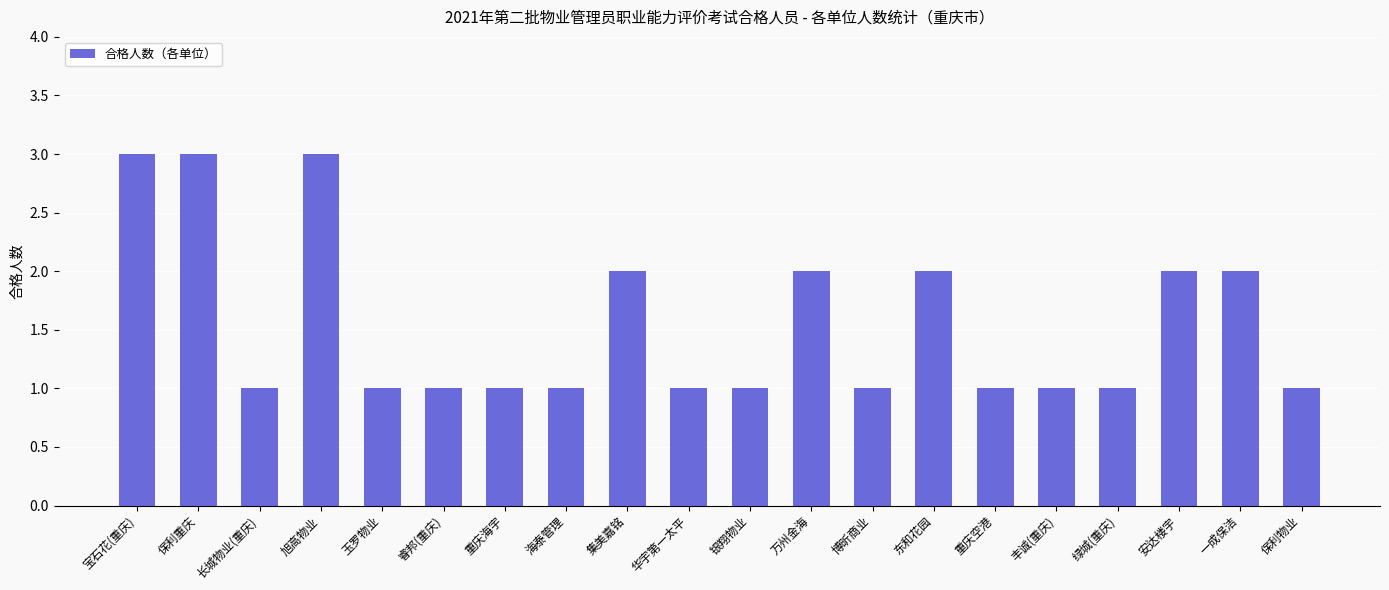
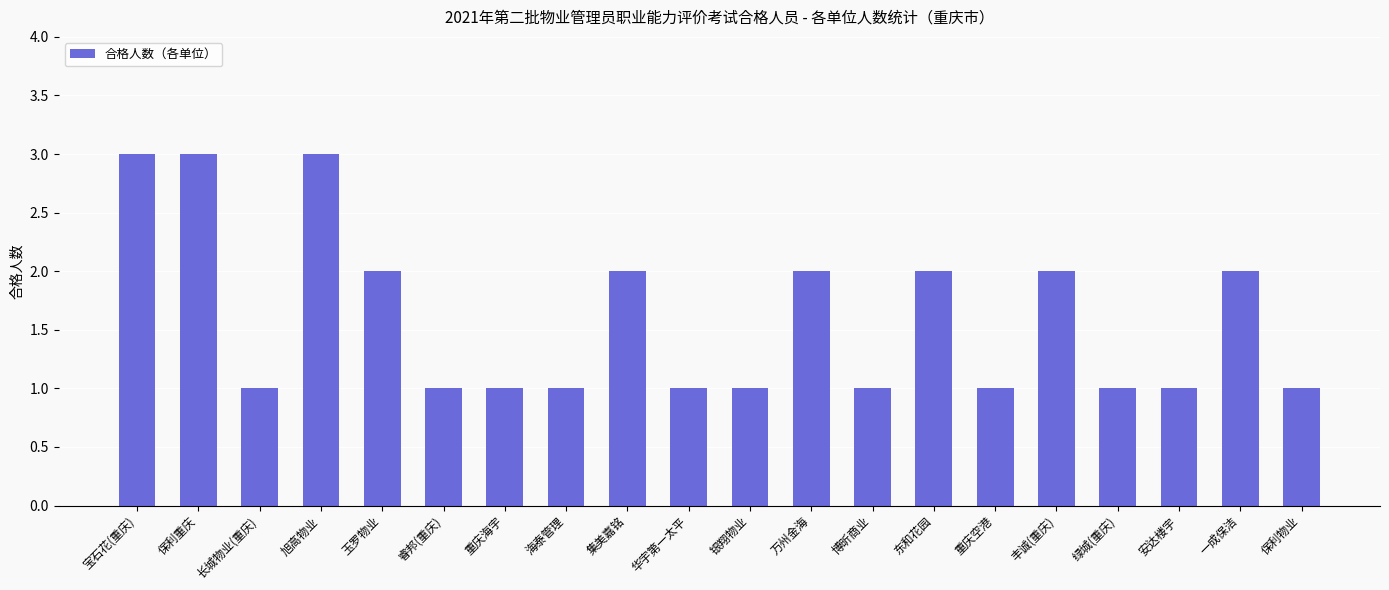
玉罗物业: 1 -> 2
丰诚(重庆): 1 -> 2
安达楼宇: 2 -> 1
